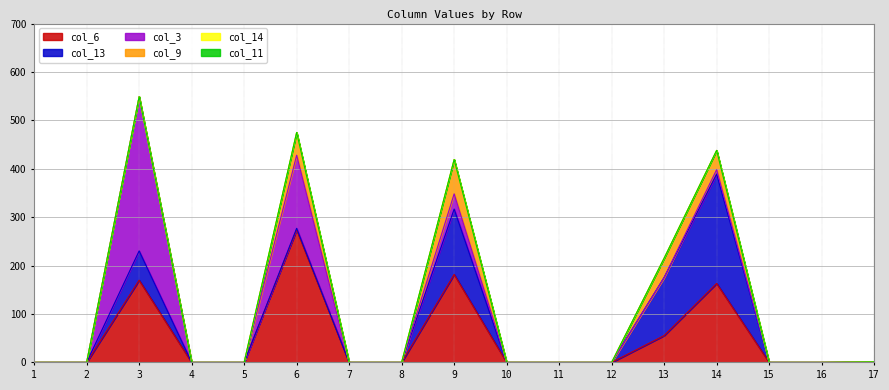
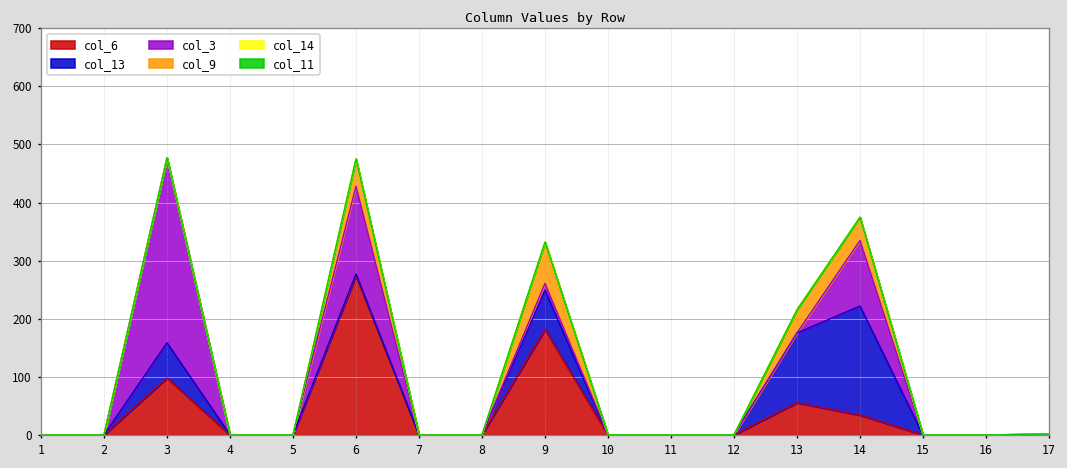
col_6, 3: 170 -> 100
col_13, 9: 140 -> 70
col_3, 9: 30 -> 10
col_6, 14: 160 -> 30
col_13, 14: 230 -> 190
col_3, 14: 10 -> 110
